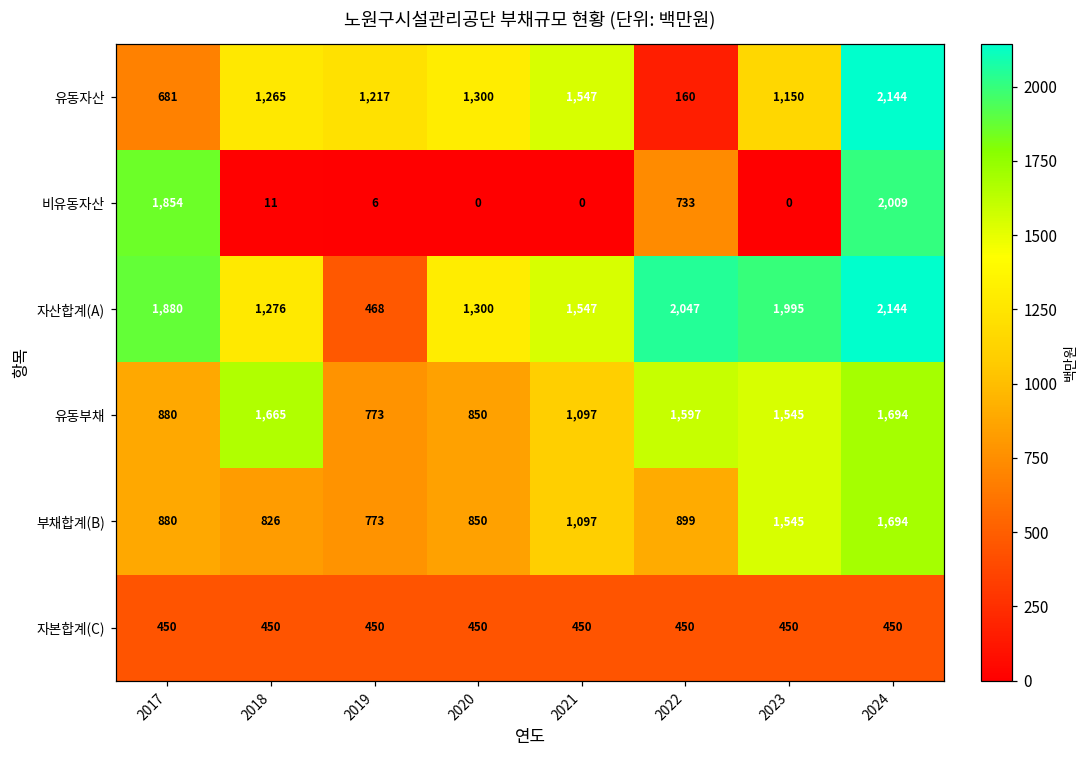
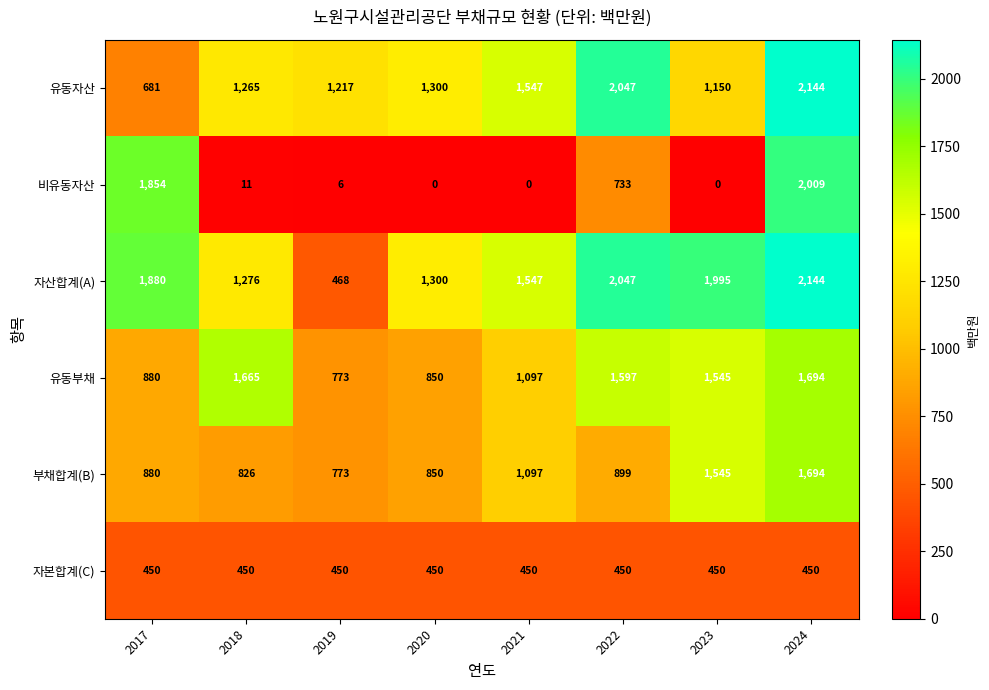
유동자산, 2022: 160 -> 2,047
